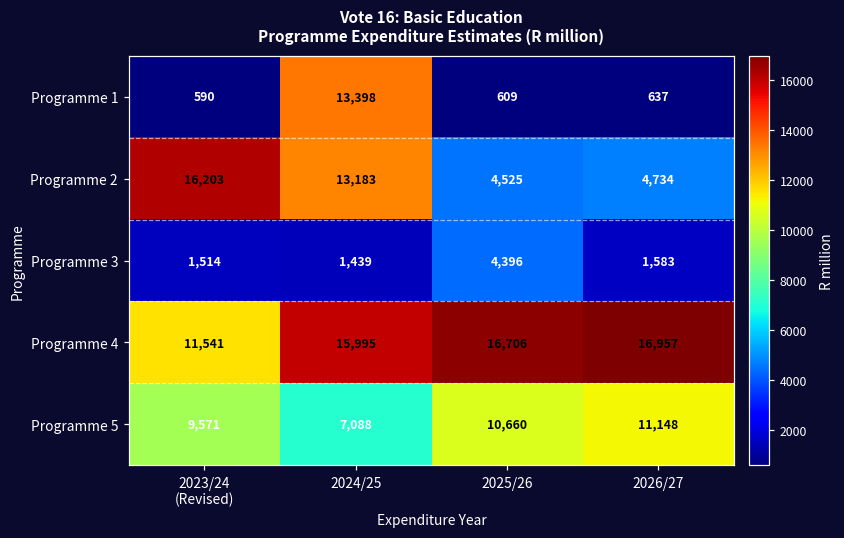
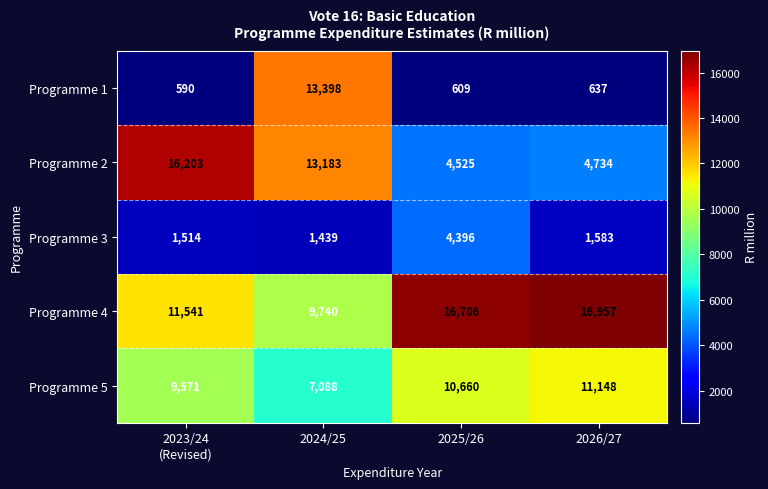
Programme 4, 2024/25: 15,995 -> 9,740
